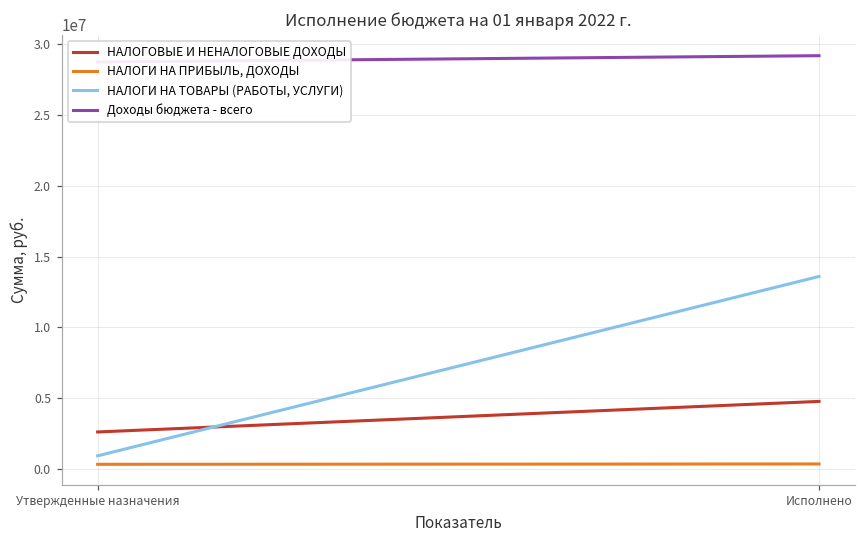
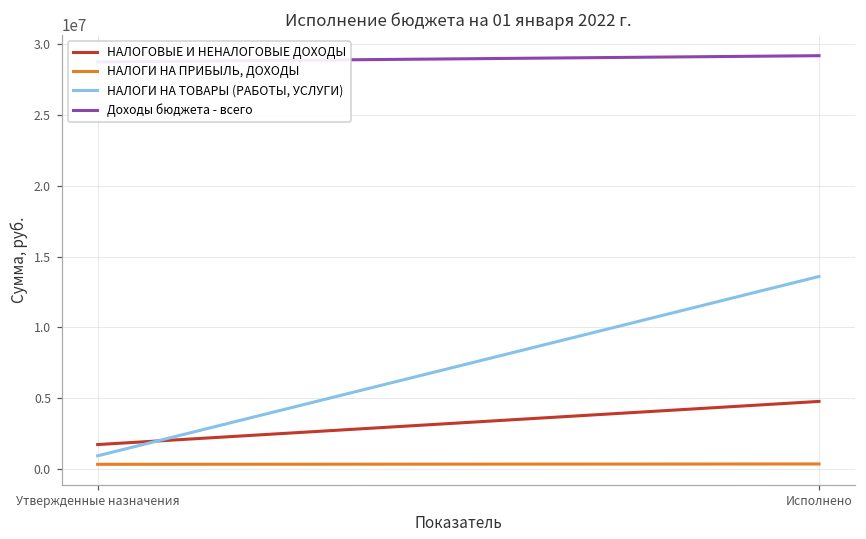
НАЛОГОВЫЕ И НЕНАЛОГОВЫЕ ДОХОДЫ, Утвержденные назначения: 2600000 -> 1700000
